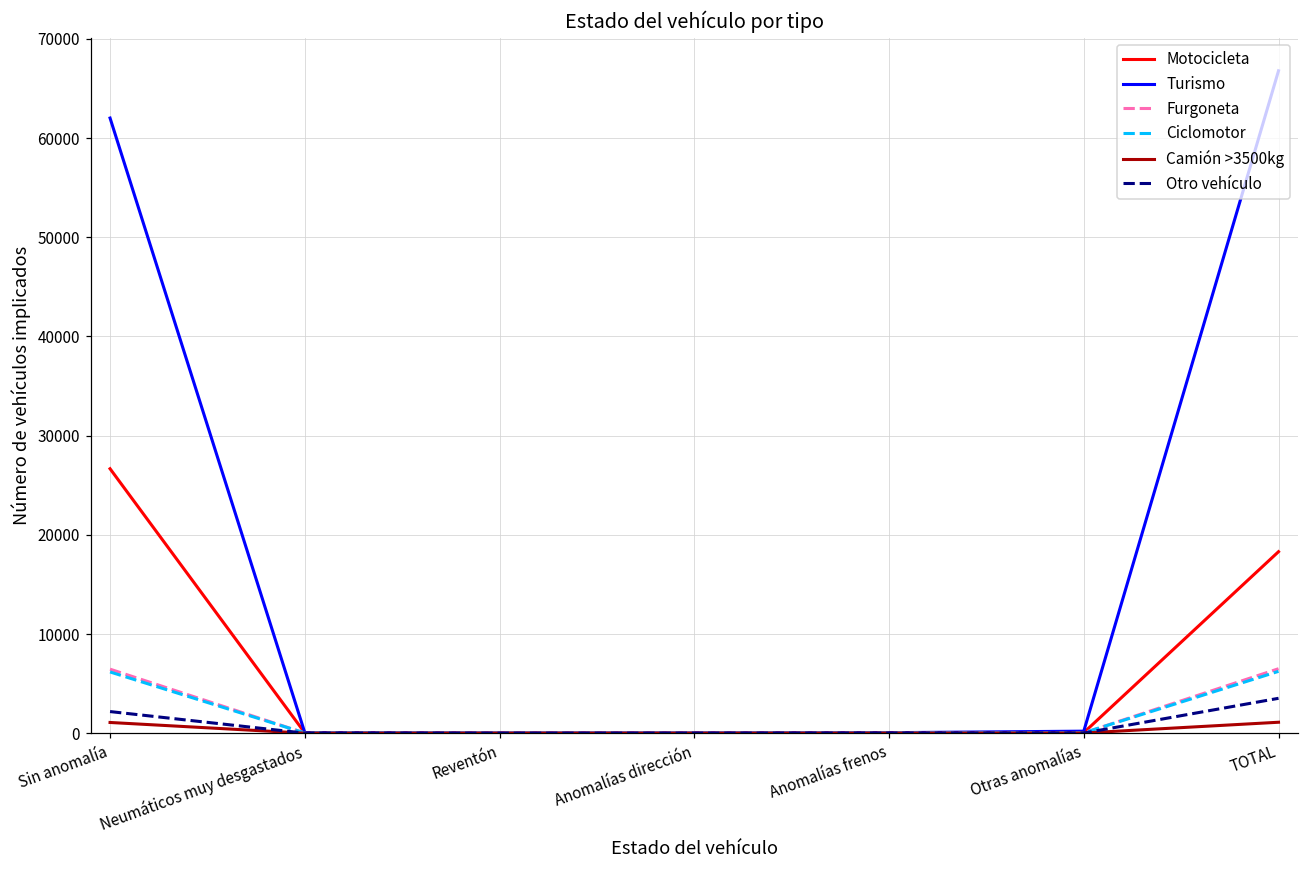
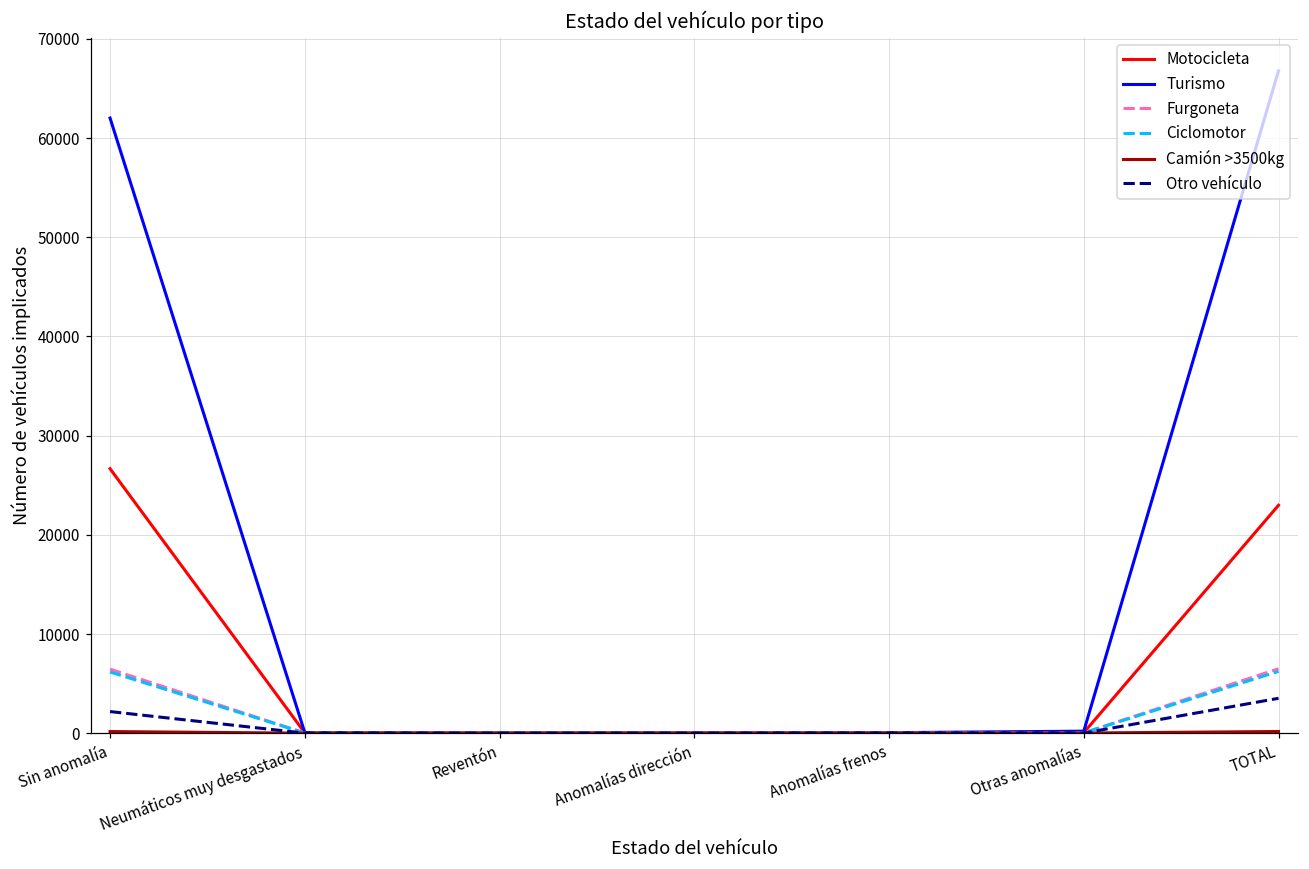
Camión >3500kg, Sin anomalía: 1000 -> 0
Motocicleta, TOTAL: 18000 -> 23000
Camión >3500kg, TOTAL: 1000 -> 0
